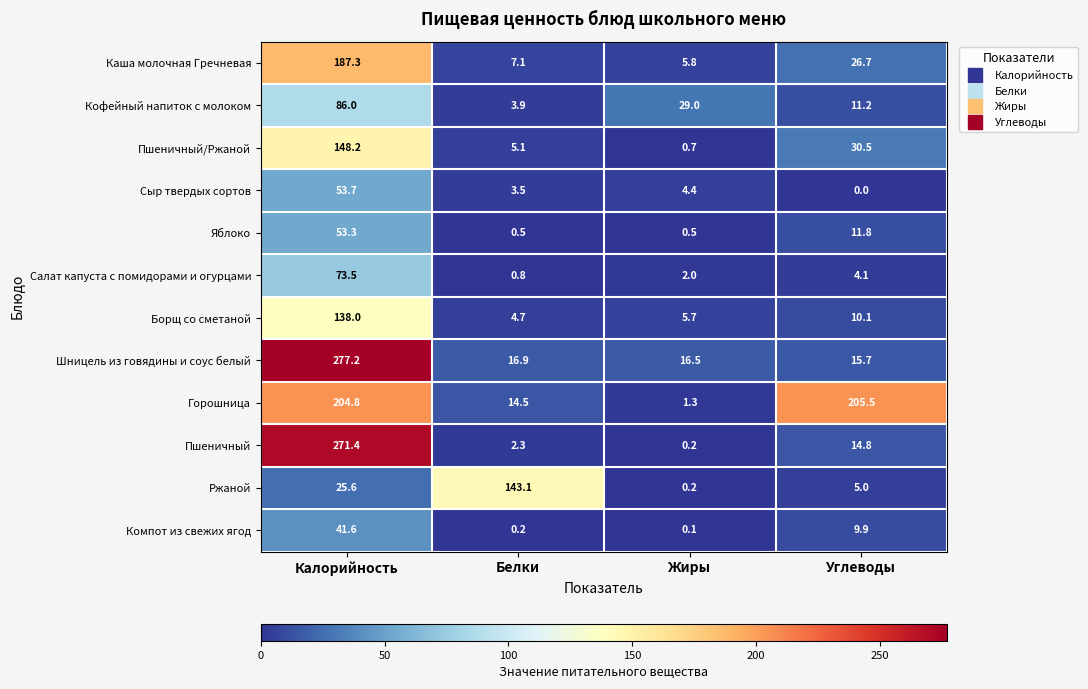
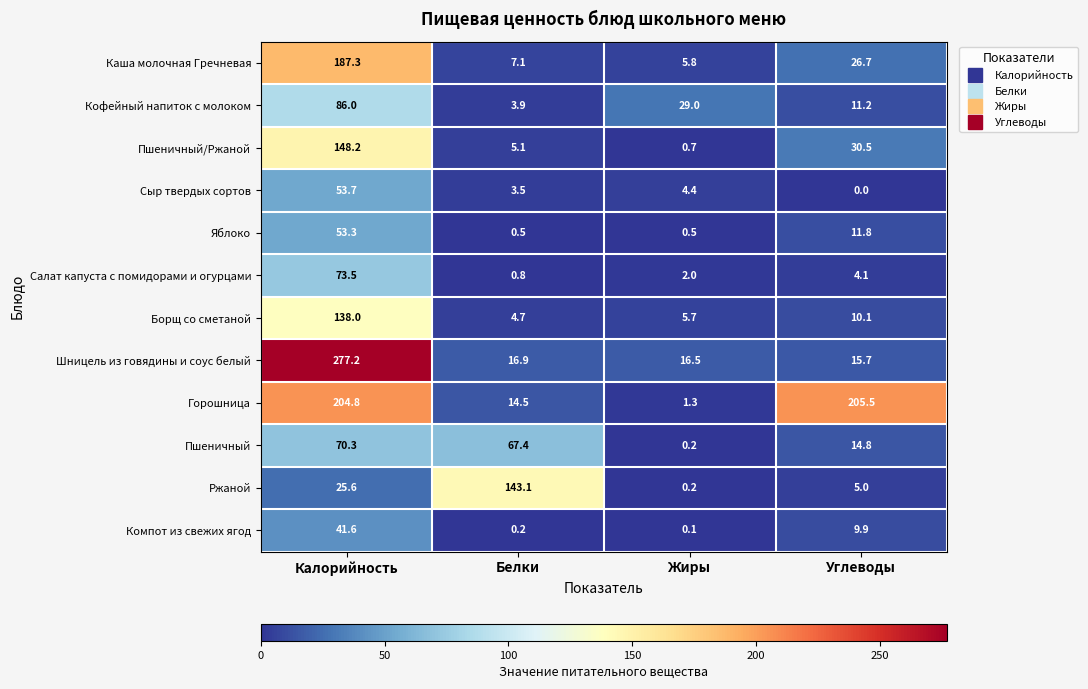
Пшеничный, Калорийность: 271.4 -> 70.3
Пшеничный, Белки: 2.3 -> 67.4
